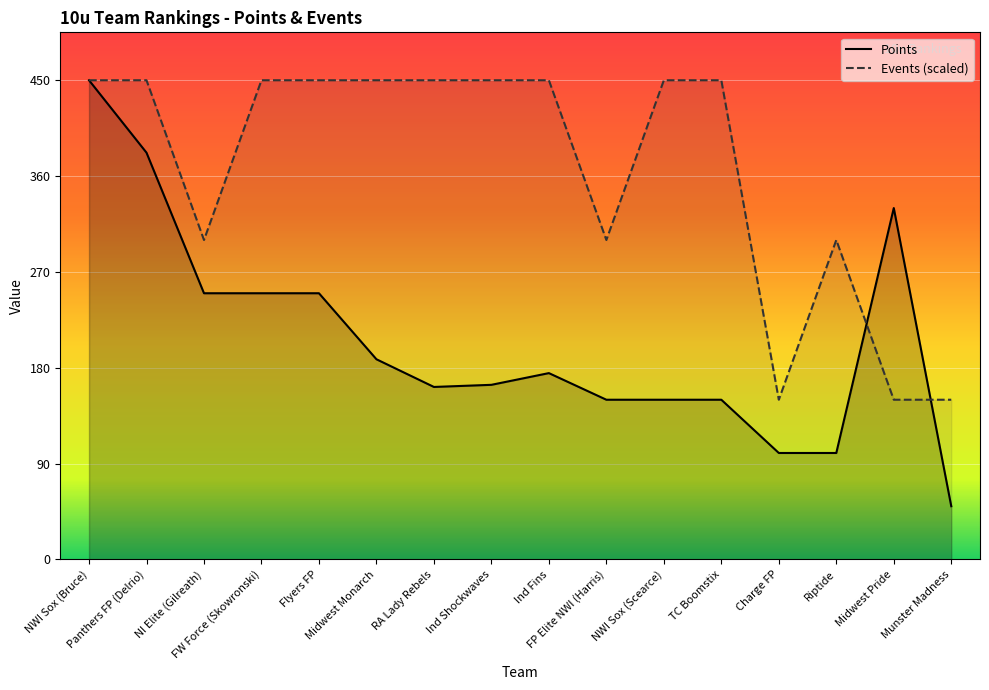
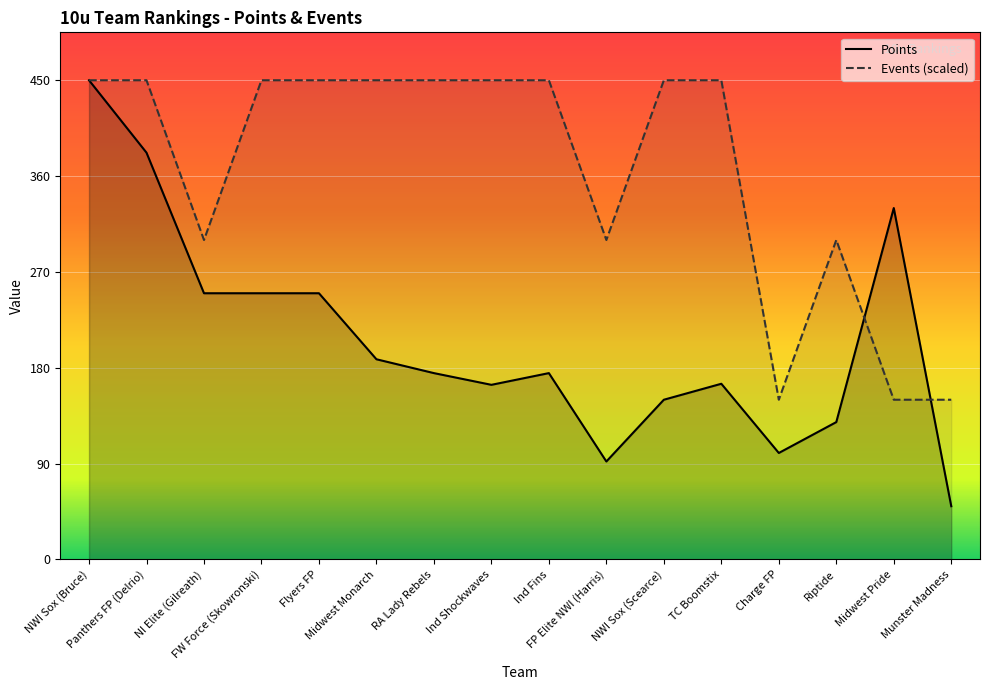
Points, RA Lady Rebels: 162 -> 175
Points, FP Elite NWI (Harris): 150 -> 92
Points, TC Boomstix: 150 -> 165
Points, Riptide: 100 -> 129
